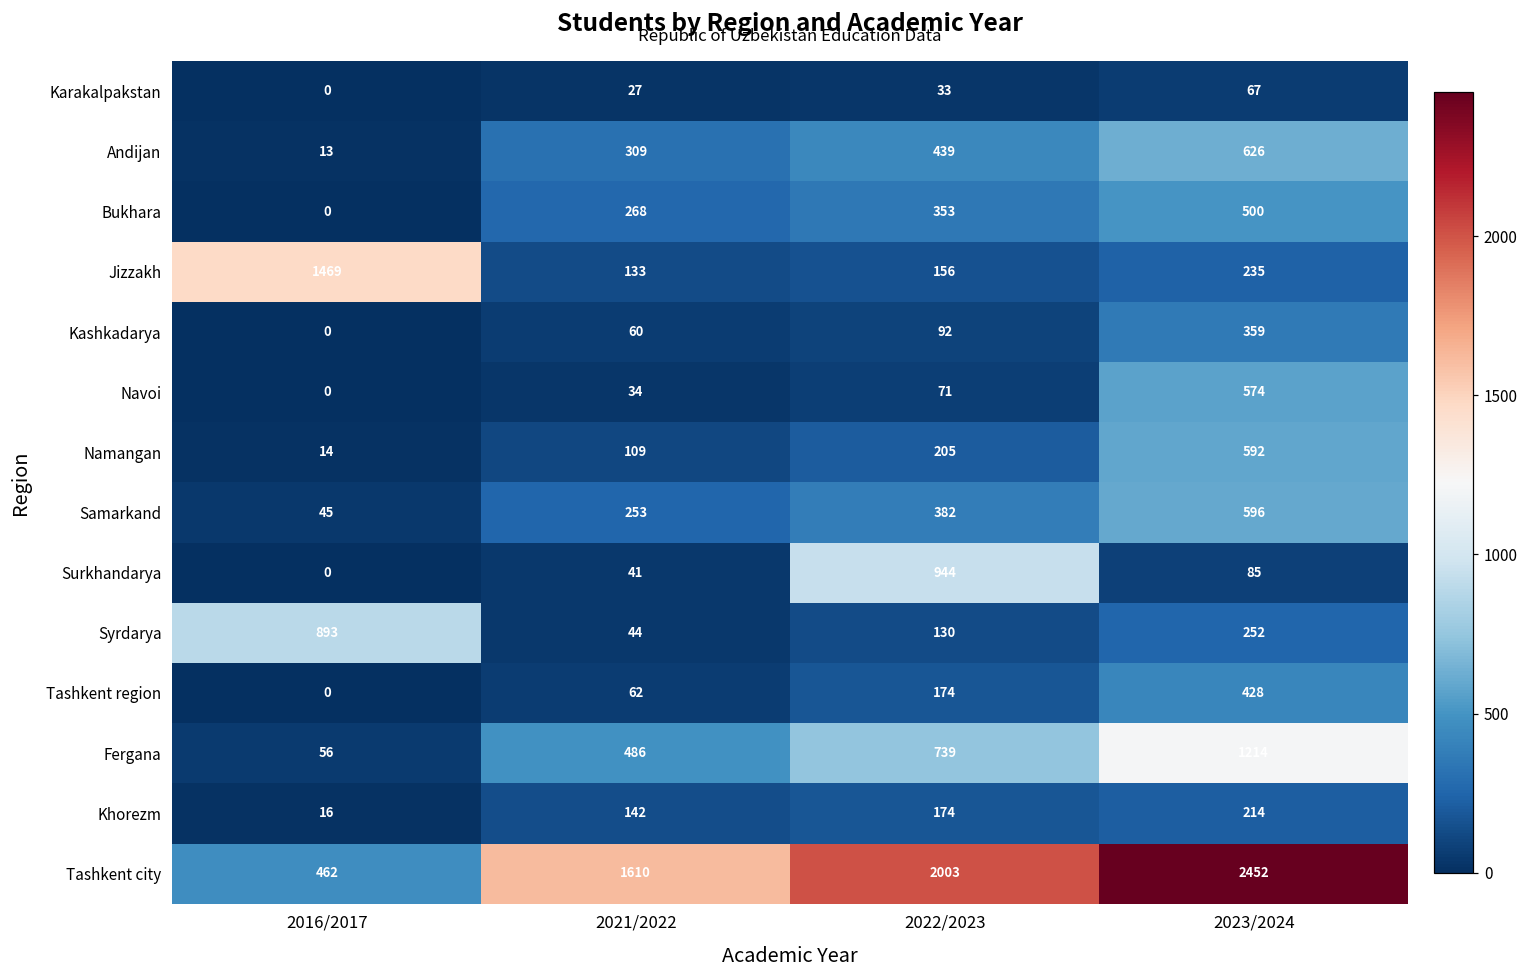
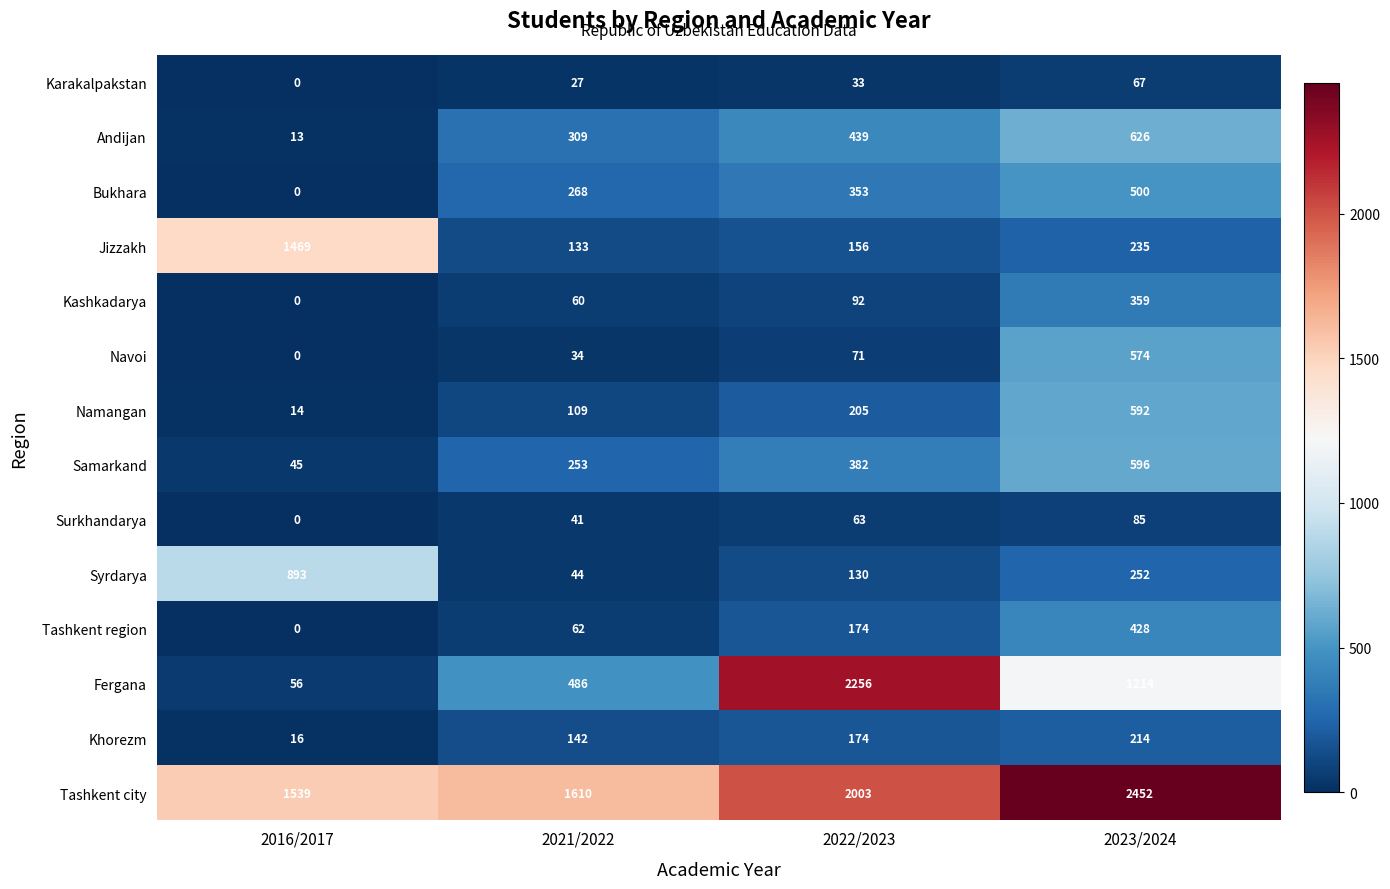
Surkhandarya, 2022/2023: 944 -> 63
Fergana, 2022/2023: 739 -> 2256
Tashkent city, 2016/2017: 462 -> 1539
